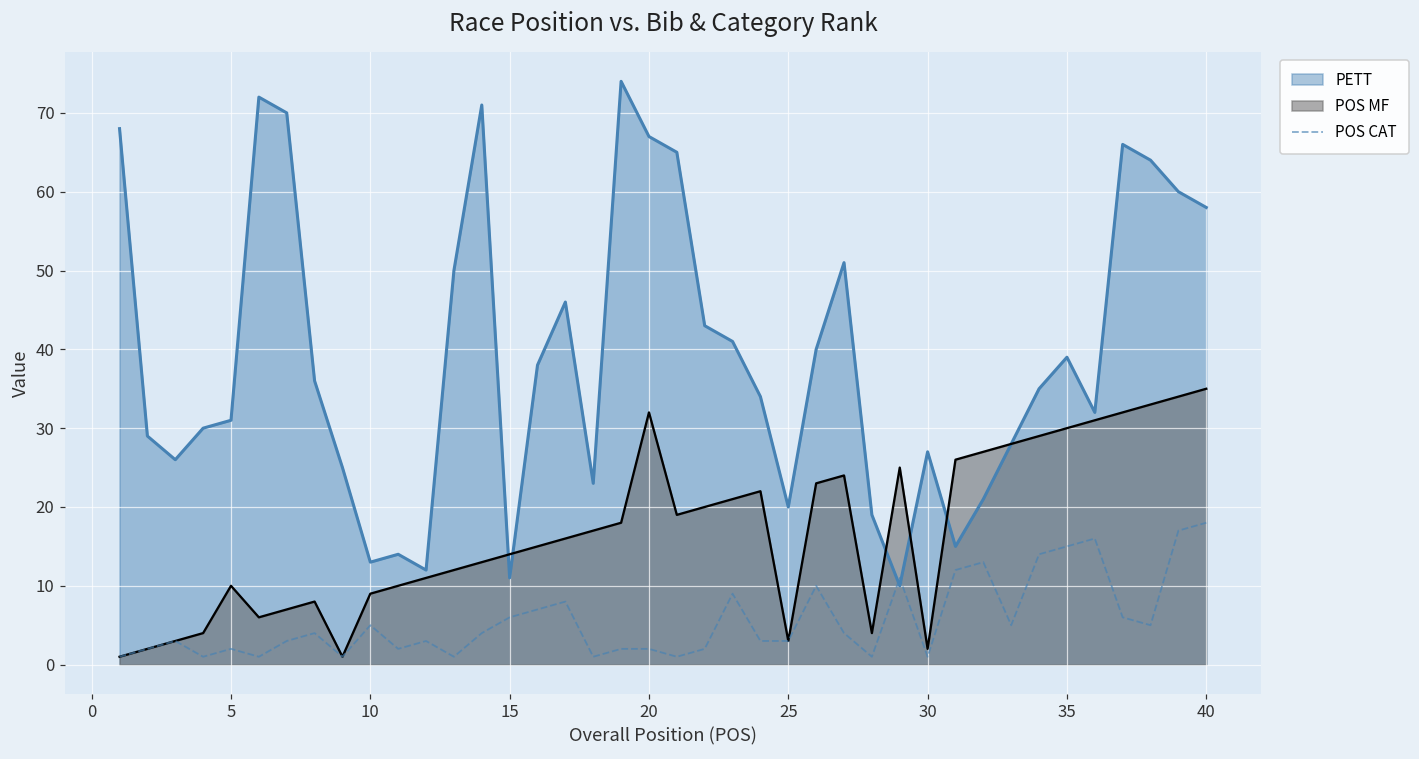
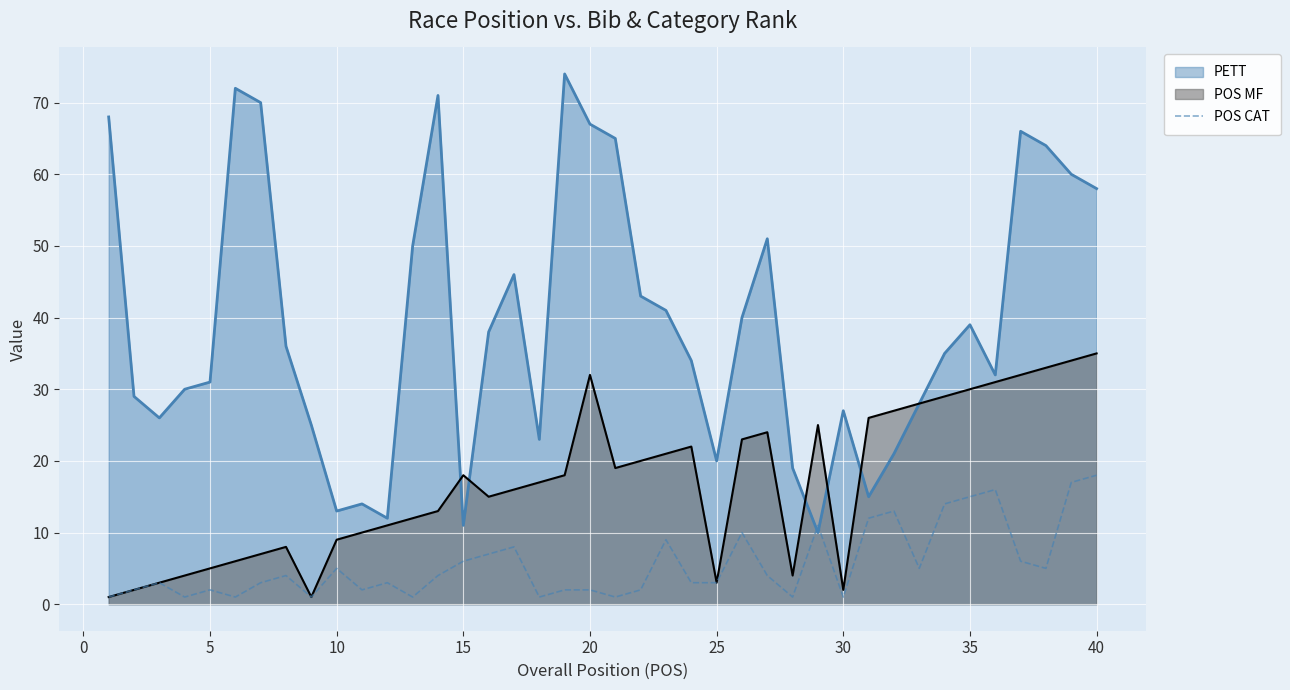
POS MF, 5: 10 -> 5
POS MF, 15: 14 -> 18
